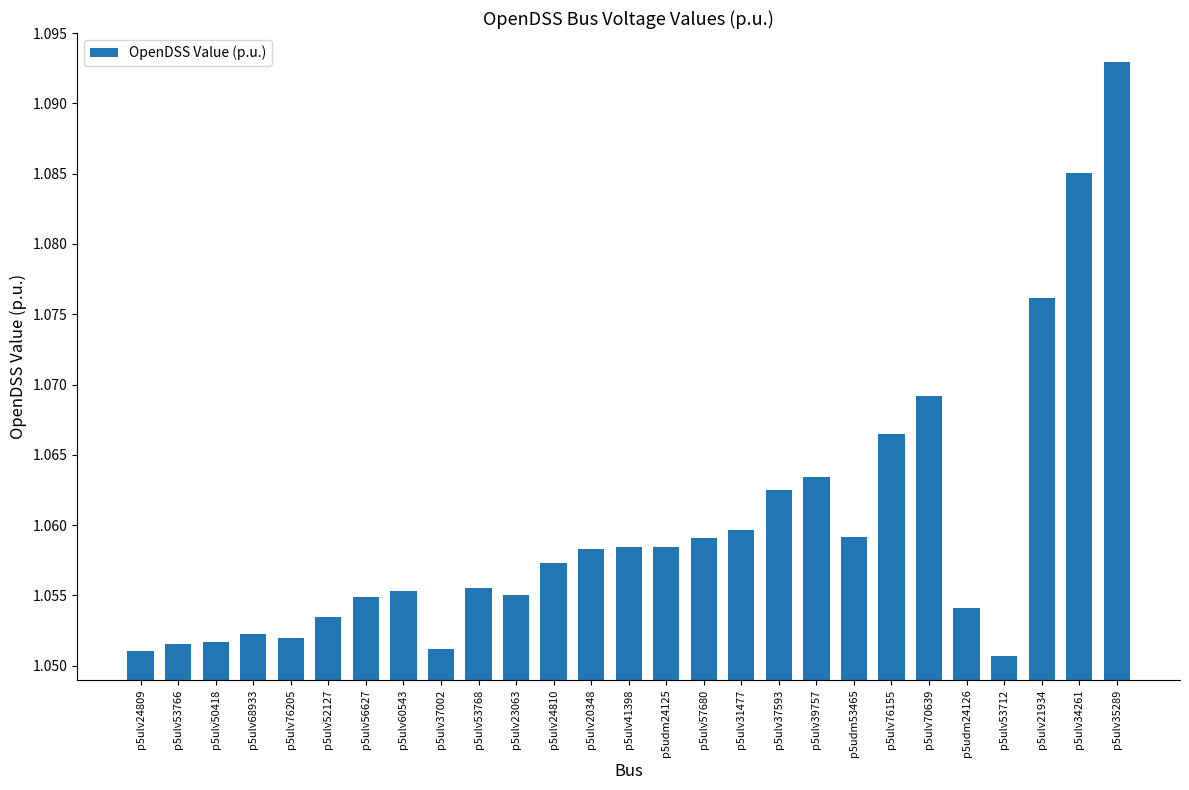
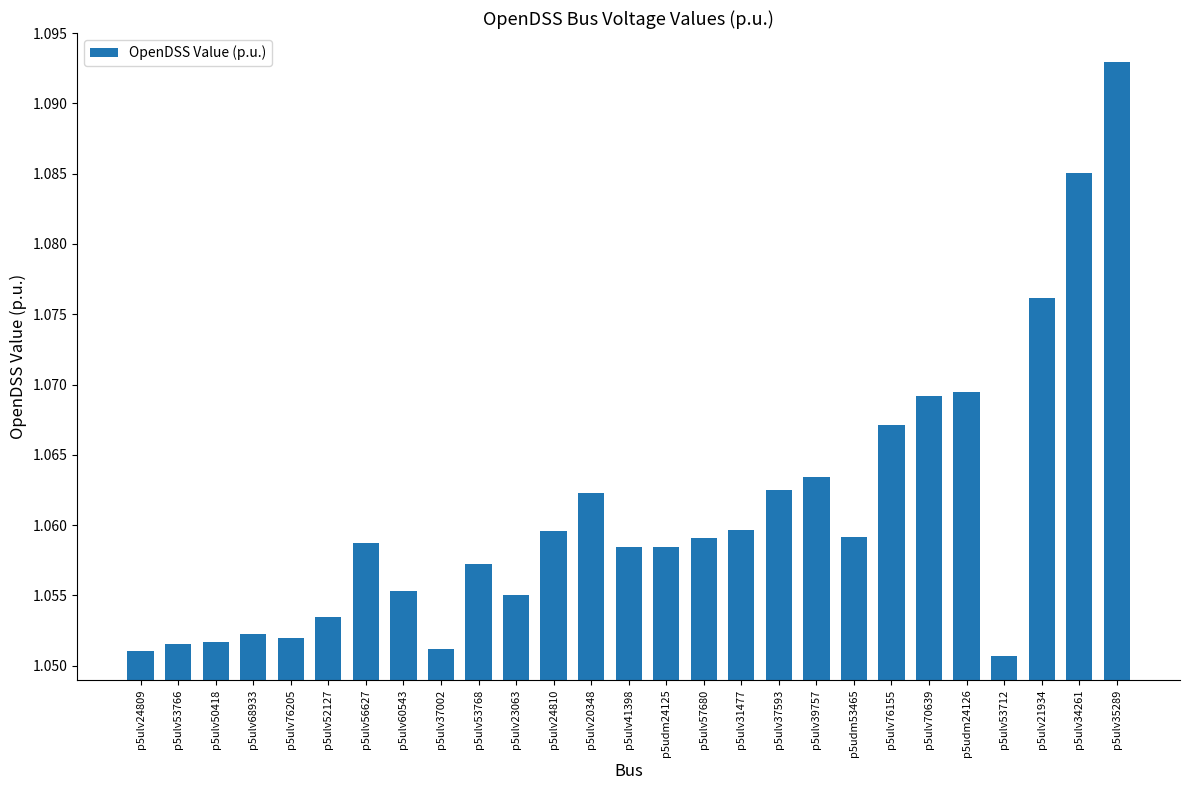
p5ulv56627: 1.0549 -> 1.0587
p5ulv53768: 1.0556 -> 1.0573
p5ulv24810: 1.0573 -> 1.0596
p5ulv20348: 1.0583 -> 1.0623
p5ulv76155: 1.0665 -> 1.0671
p5udm24126: 1.0541 -> 1.0694
